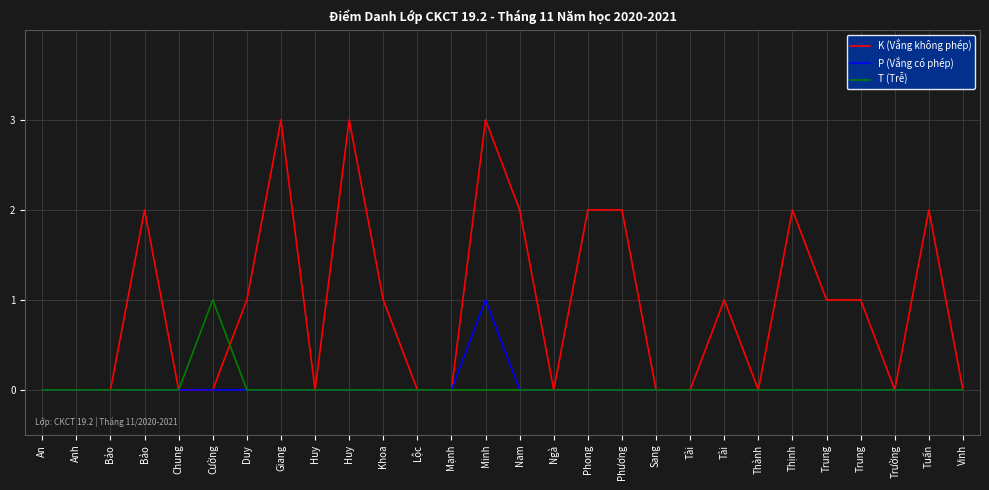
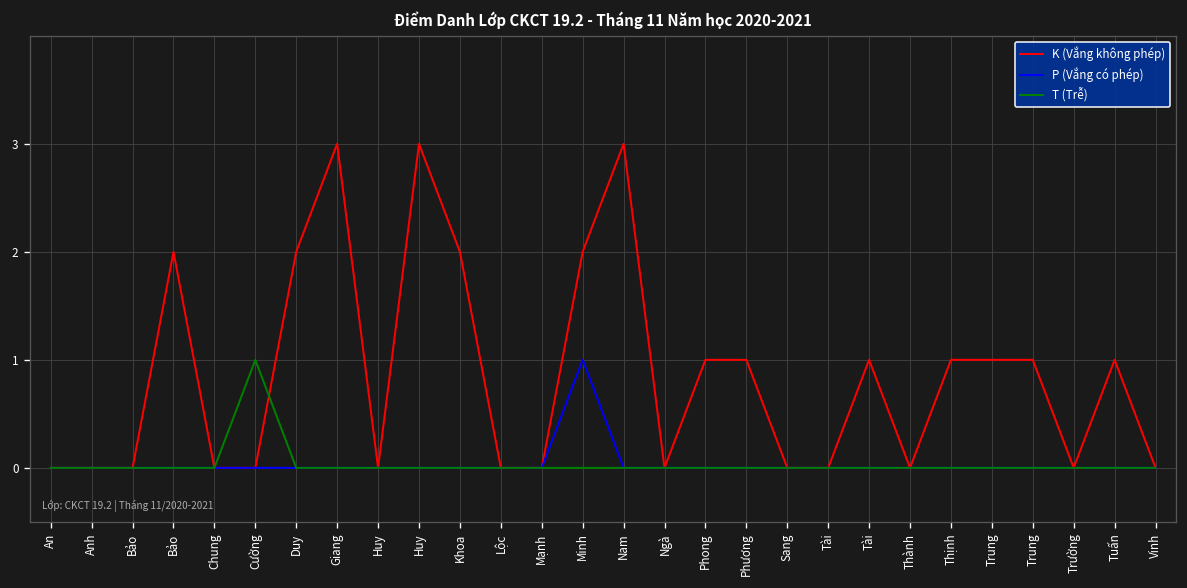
K (Vắng không phép), Duy: 1 -> 2
K (Vắng không phép), Khoa: 1 -> 2
K (Vắng không phép), Minh: 3 -> 2
K (Vắng không phép), Nam: 2 -> 3
K (Vắng không phép), Phong: 2 -> 1
K (Vắng không phép), Phương: 2 -> 1
K (Vắng không phép), Thịnh: 2 -> 1
K (Vắng không phép), Tuấn: 2 -> 1
